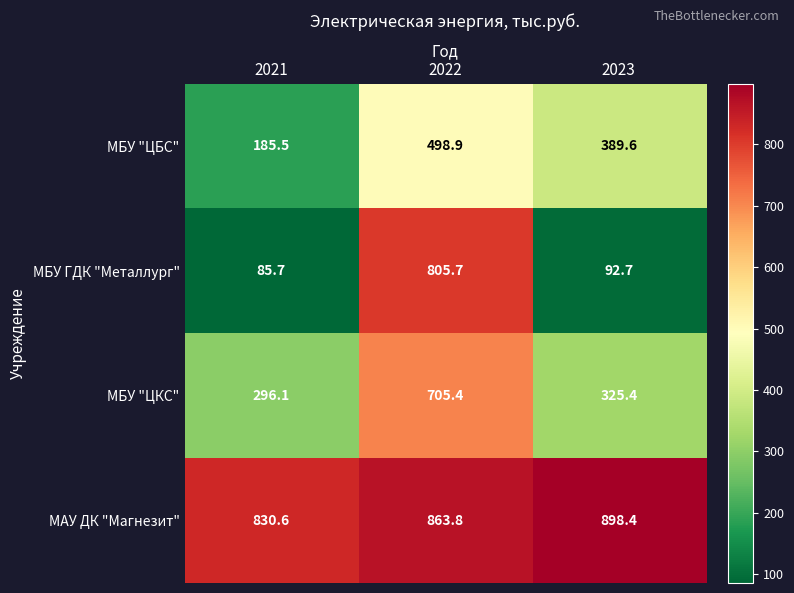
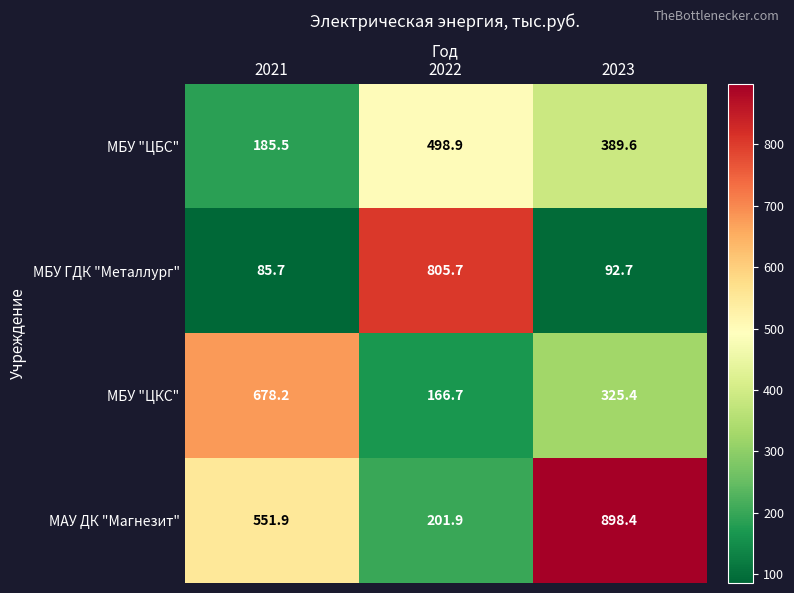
МБУ "ЦКС", 2021: 296.1 -> 678.2
МБУ "ЦКС", 2022: 705.4 -> 166.7
МАУ ДК "Магнезит", 2021: 830.6 -> 551.9
МАУ ДК "Магнезит", 2022: 863.8 -> 201.9
